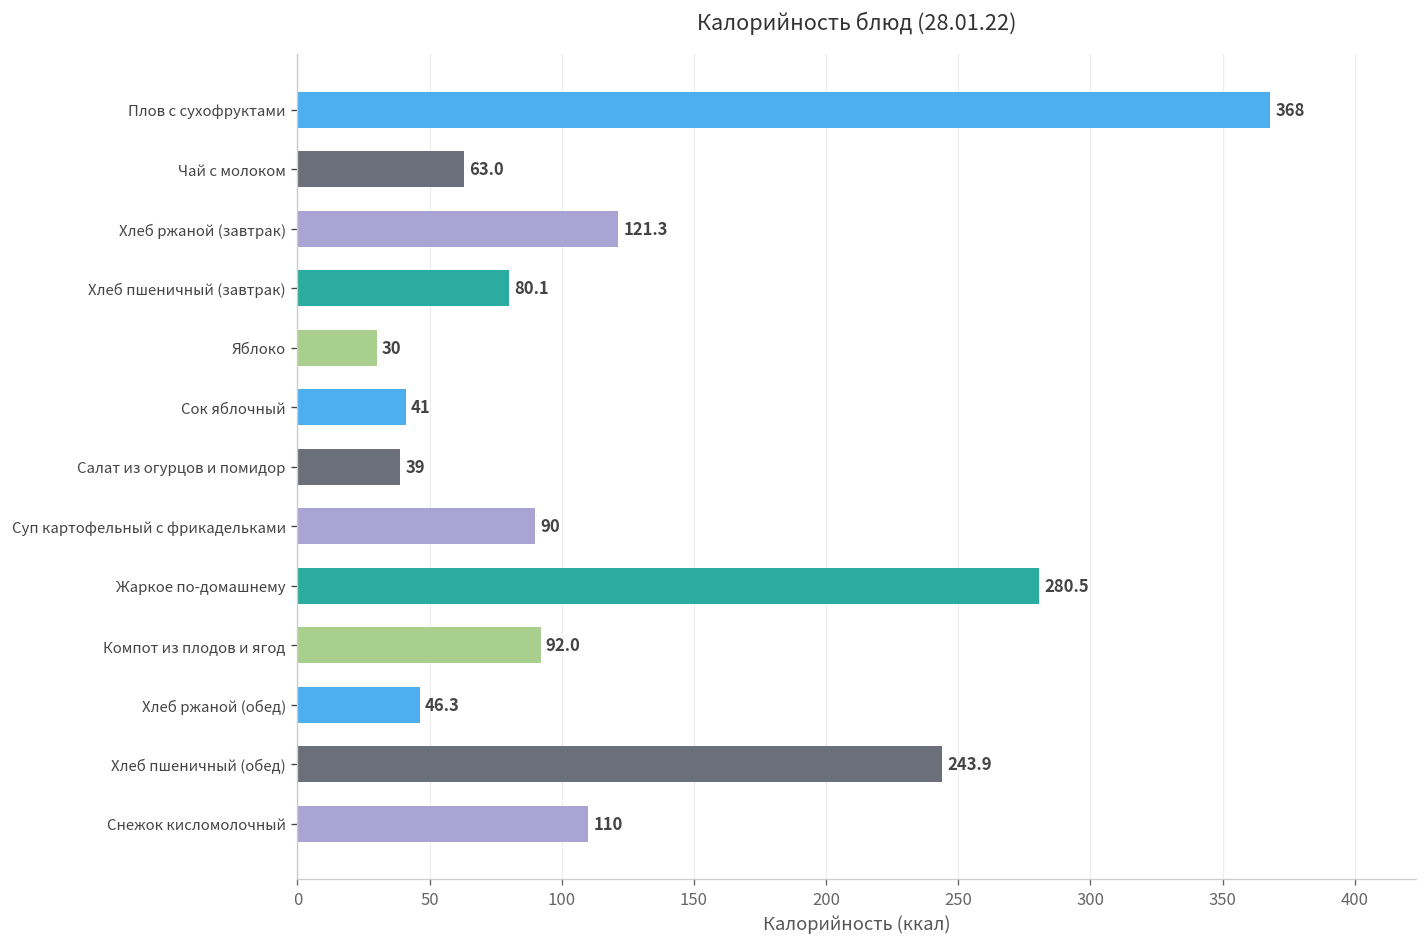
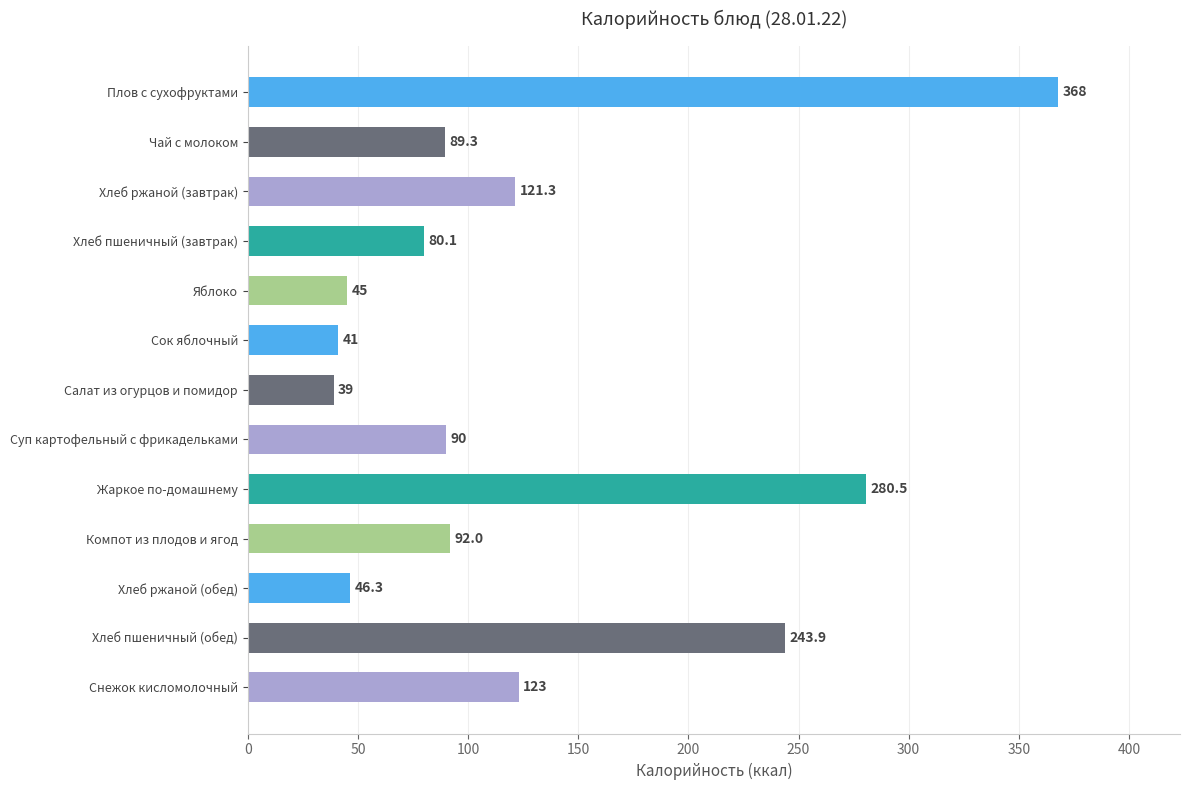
Чай с молоком: 63.0 -> 89.3
Яблоко: 30 -> 45
Снежок кисломолочный: 110 -> 123
